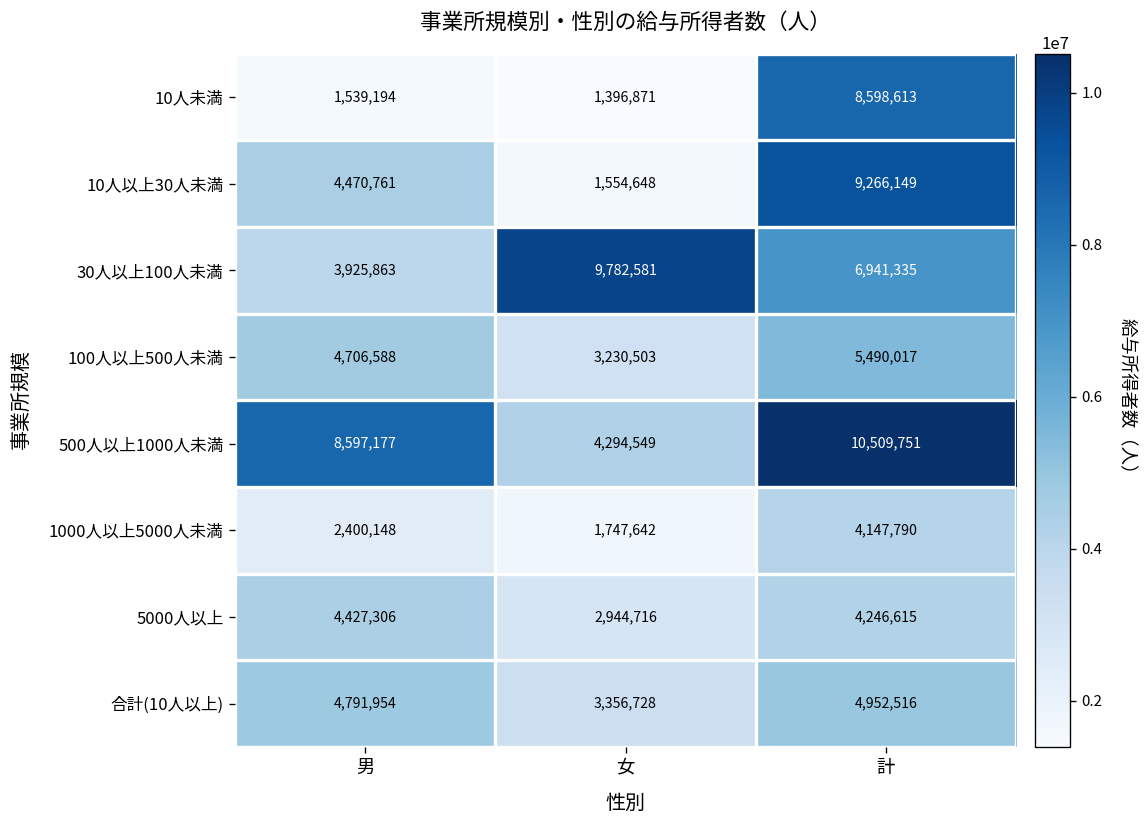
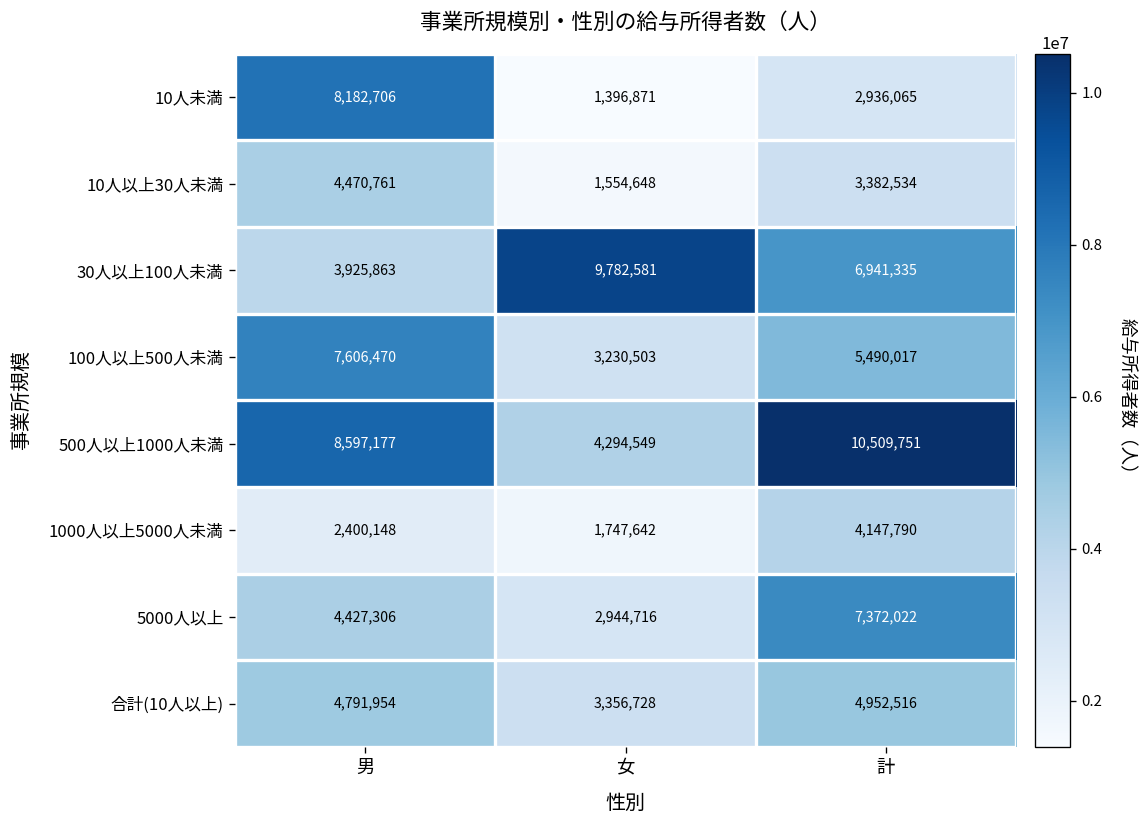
10人未満, 男: 1,539,194 -> 8,182,706
10人未満, 計: 8,598,613 -> 2,936,065
10人以上30人未満, 計: 9,266,149 -> 3,382,534
100人以上500人未満, 男: 4,706,588 -> 7,606,470
5000人以上, 計: 4,246,615 -> 7,372,022
